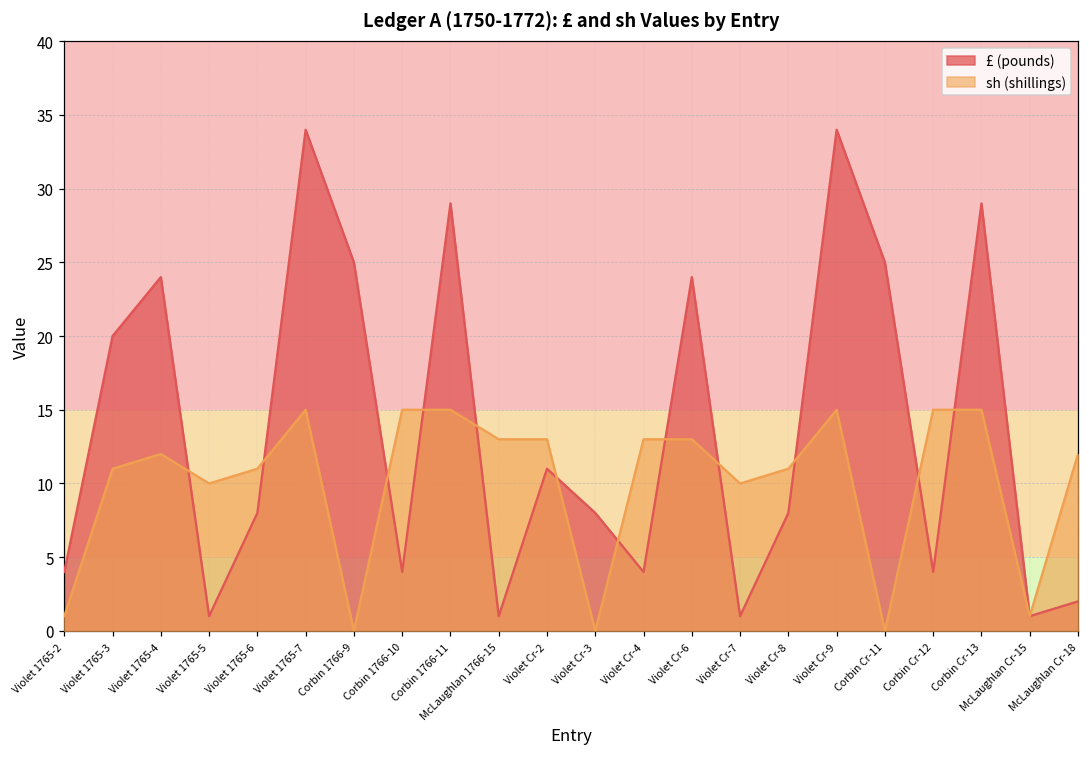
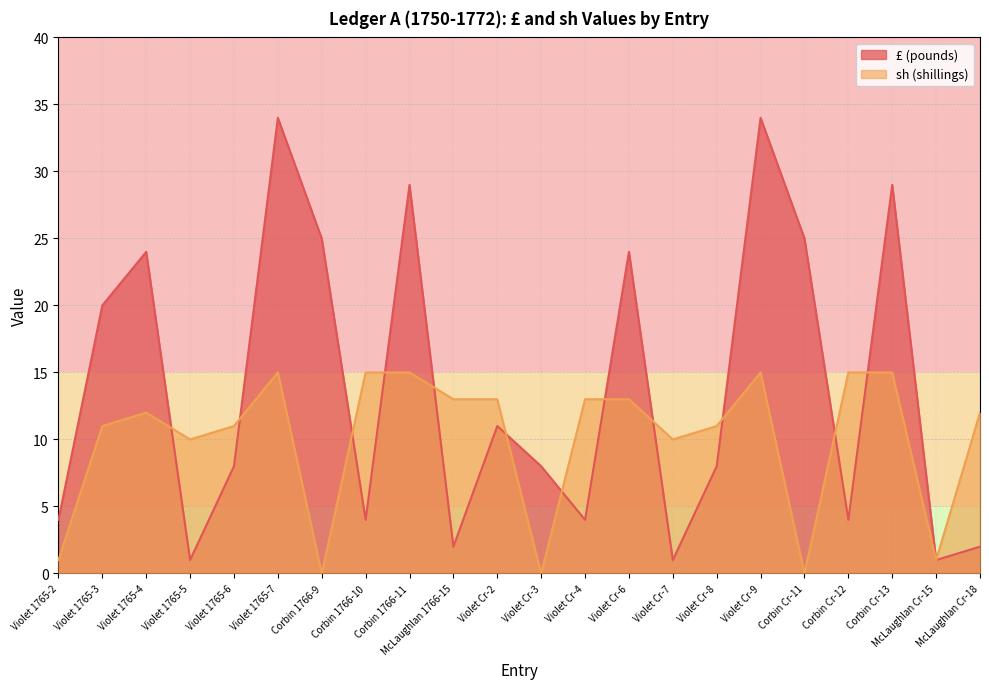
£ (pounds), McLaughlan 1766-15: 1 -> 2
